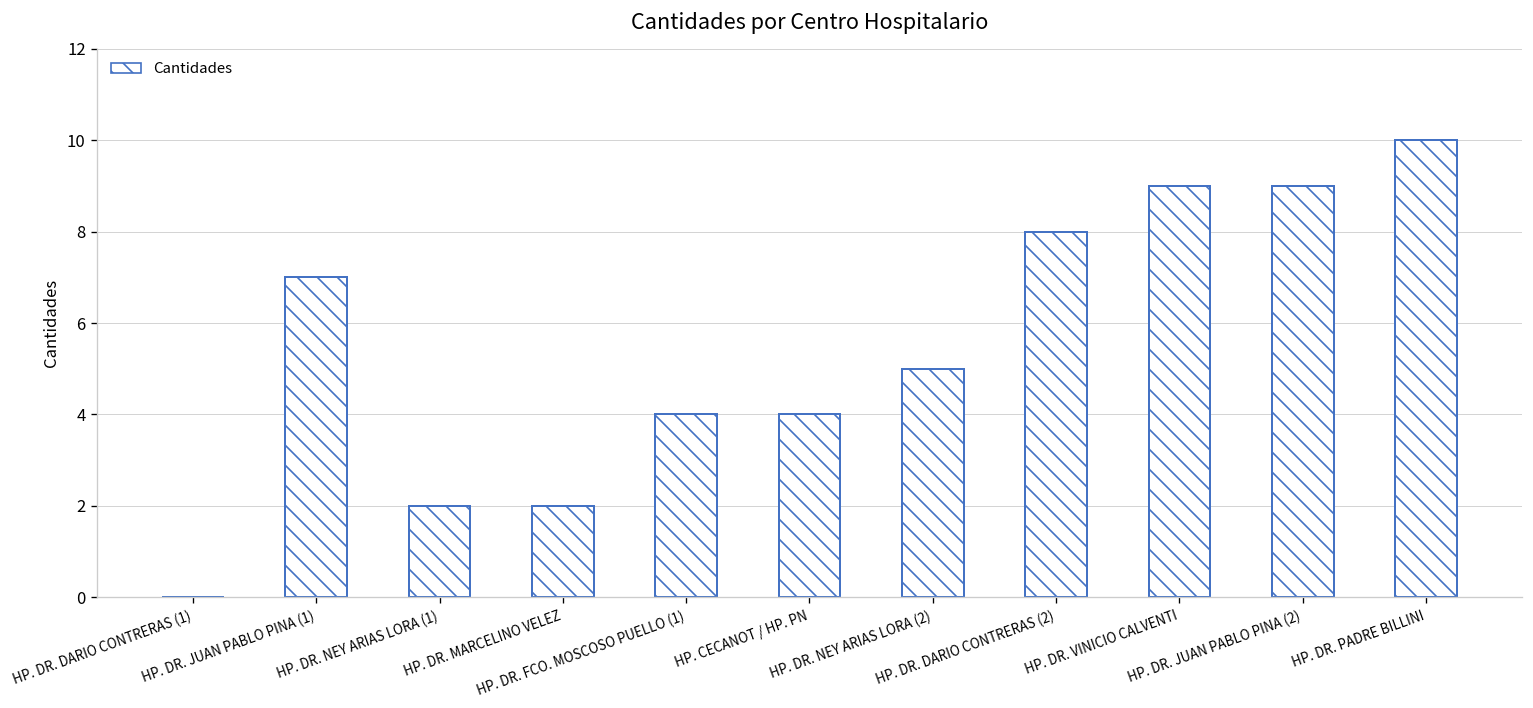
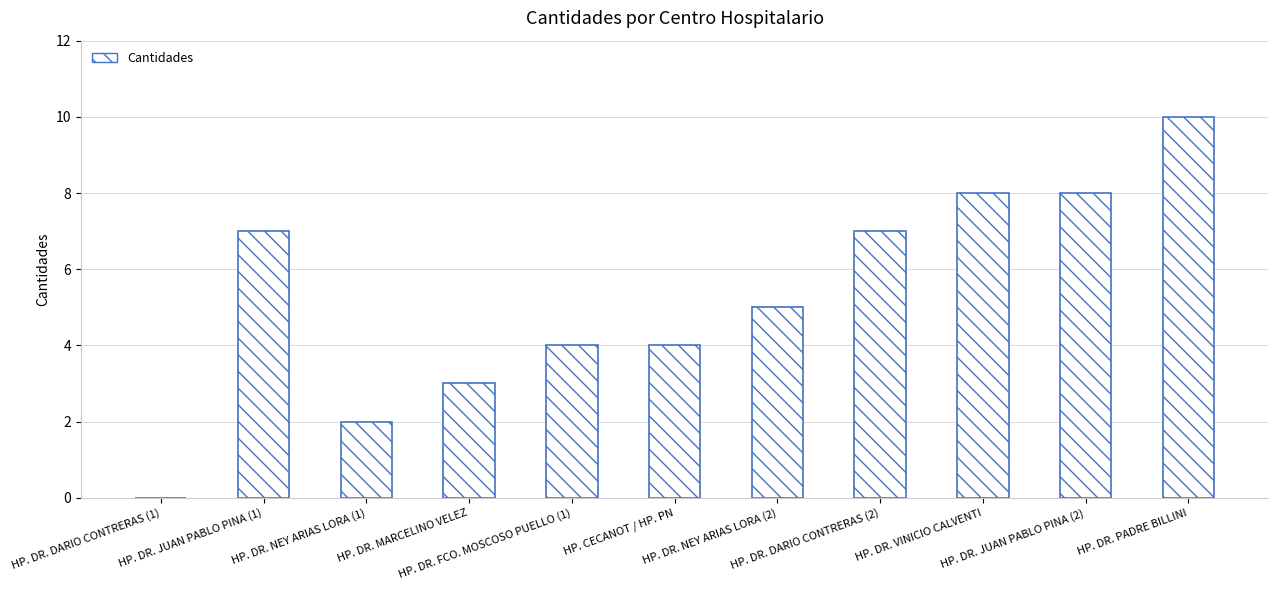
HP. DR. MARCELINO VELEZ: 2 -> 3
HP. DR. DARIO CONTRERAS (2): 8 -> 7
HP. DR. VINICIO CALVENTI: 9 -> 8
HP. DR. JUAN PABLO PINA (2): 9 -> 8
